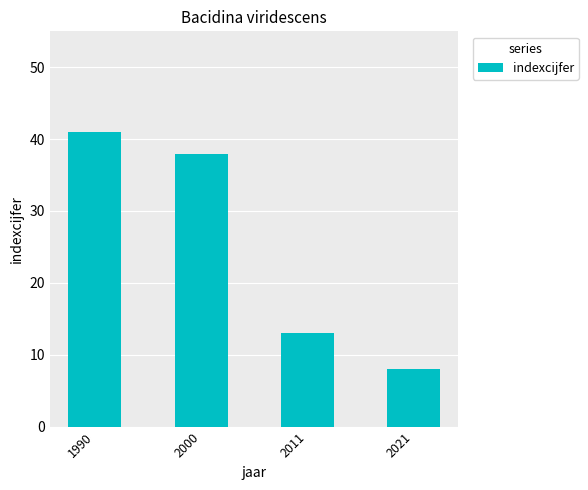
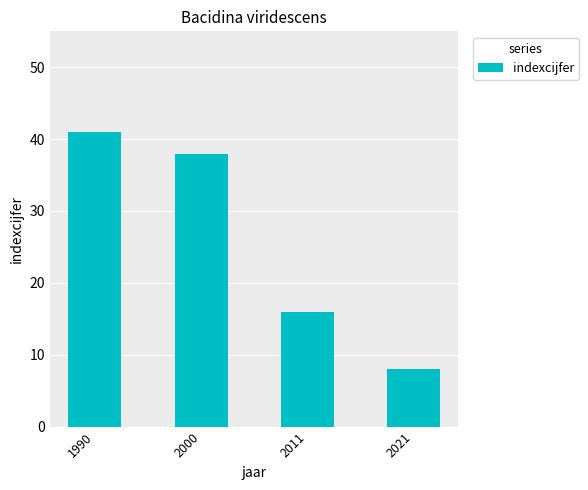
2011: 13 -> 16
